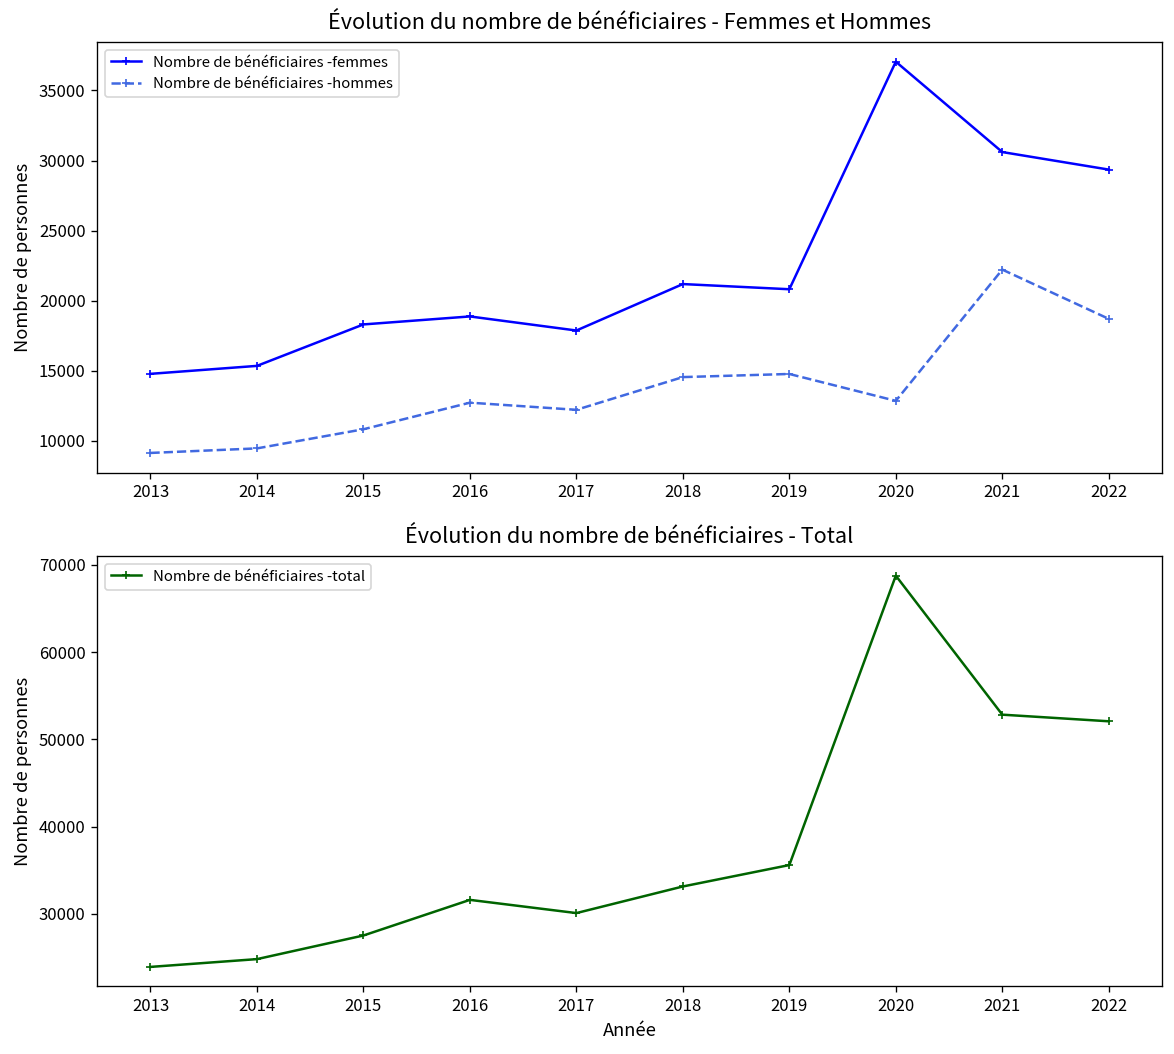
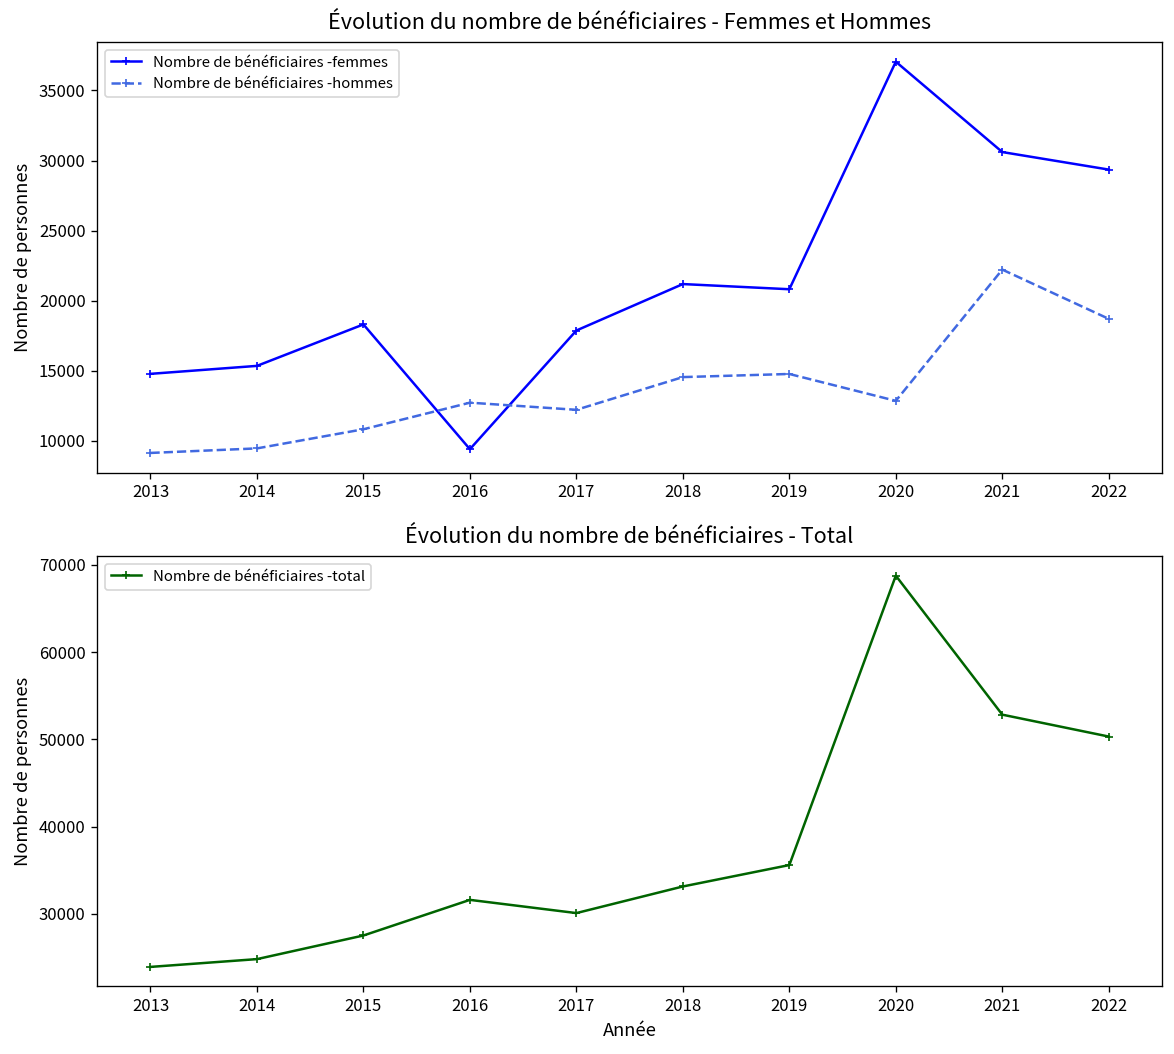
Évolution du nombre de bénéficiaires - Femmes et Hommes, Nombre de bénéficiaires -femmes, 2016: 18900 -> 9400
Évolution du nombre de bénéficiaires - Total, 2022: 52000 -> 50000
